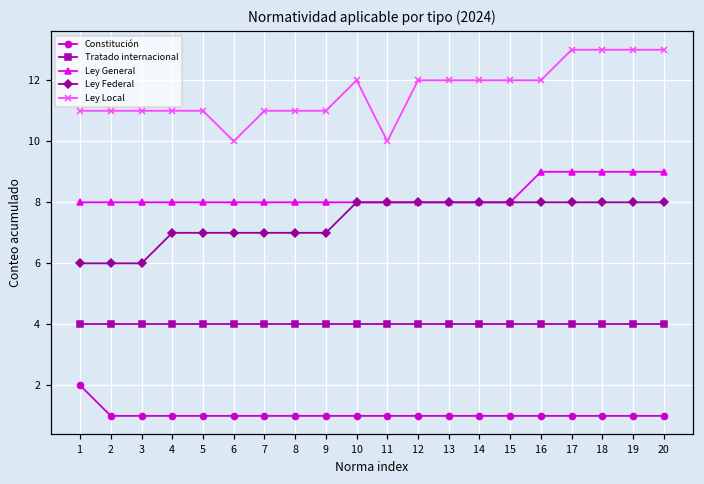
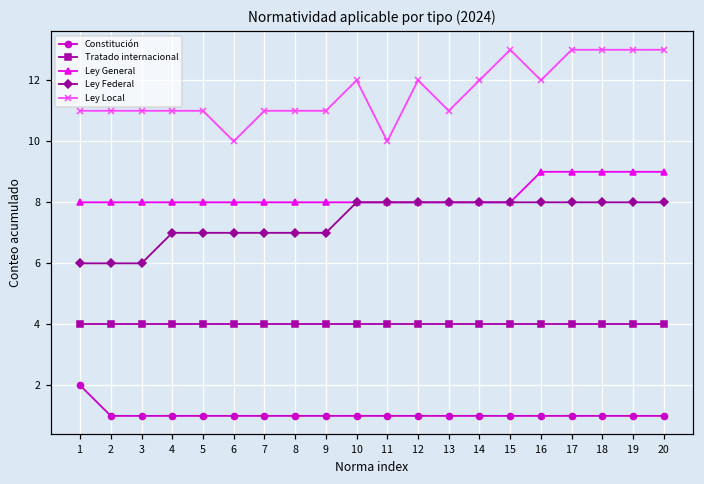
Ley Local, 13: 12 -> 11
Ley Local, 15: 12 -> 13
